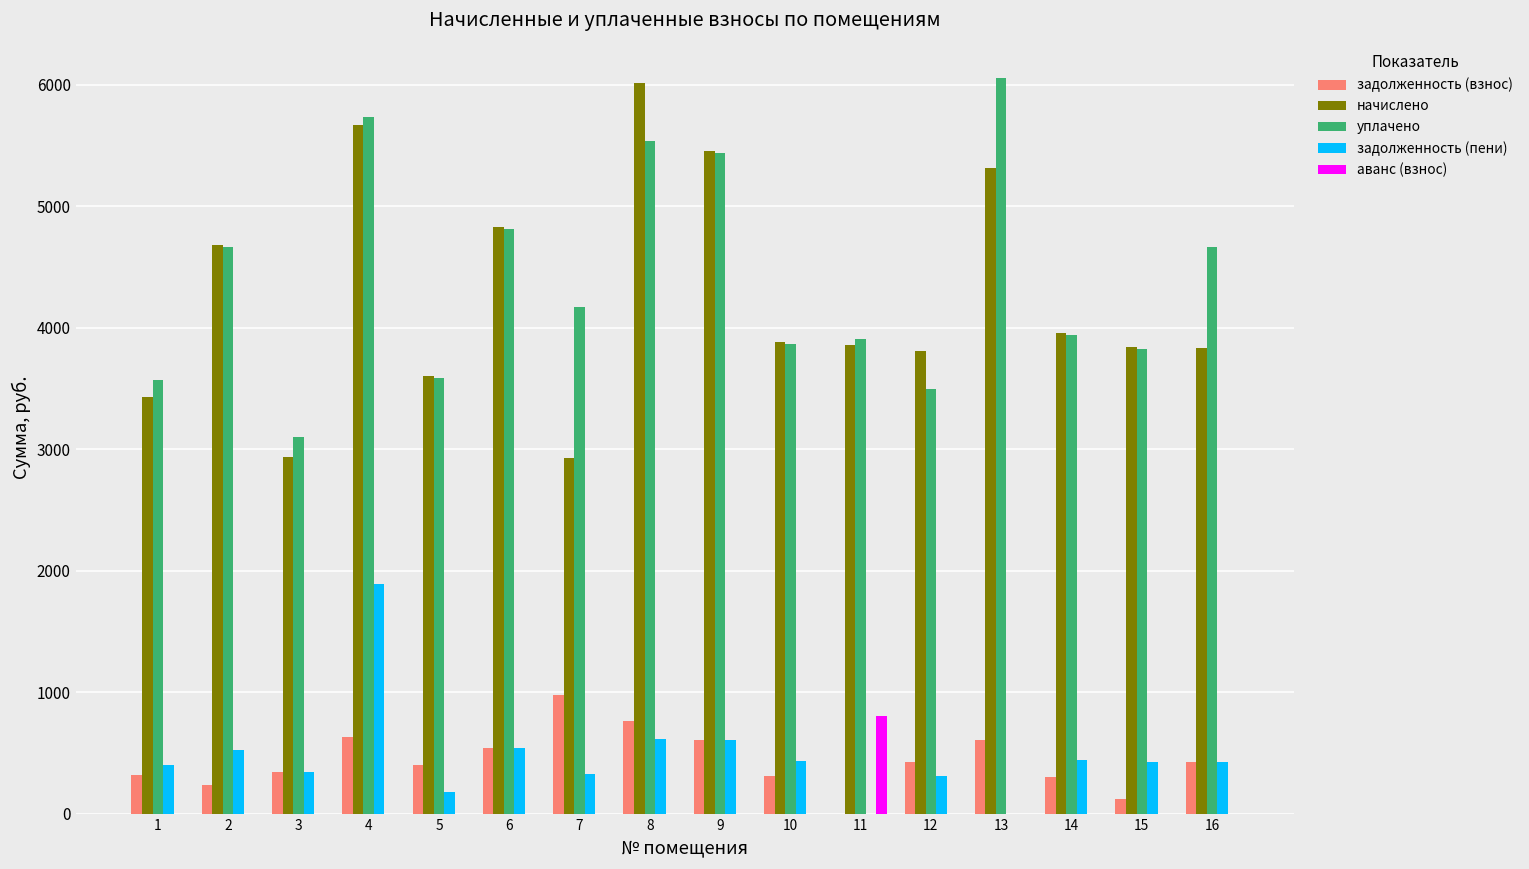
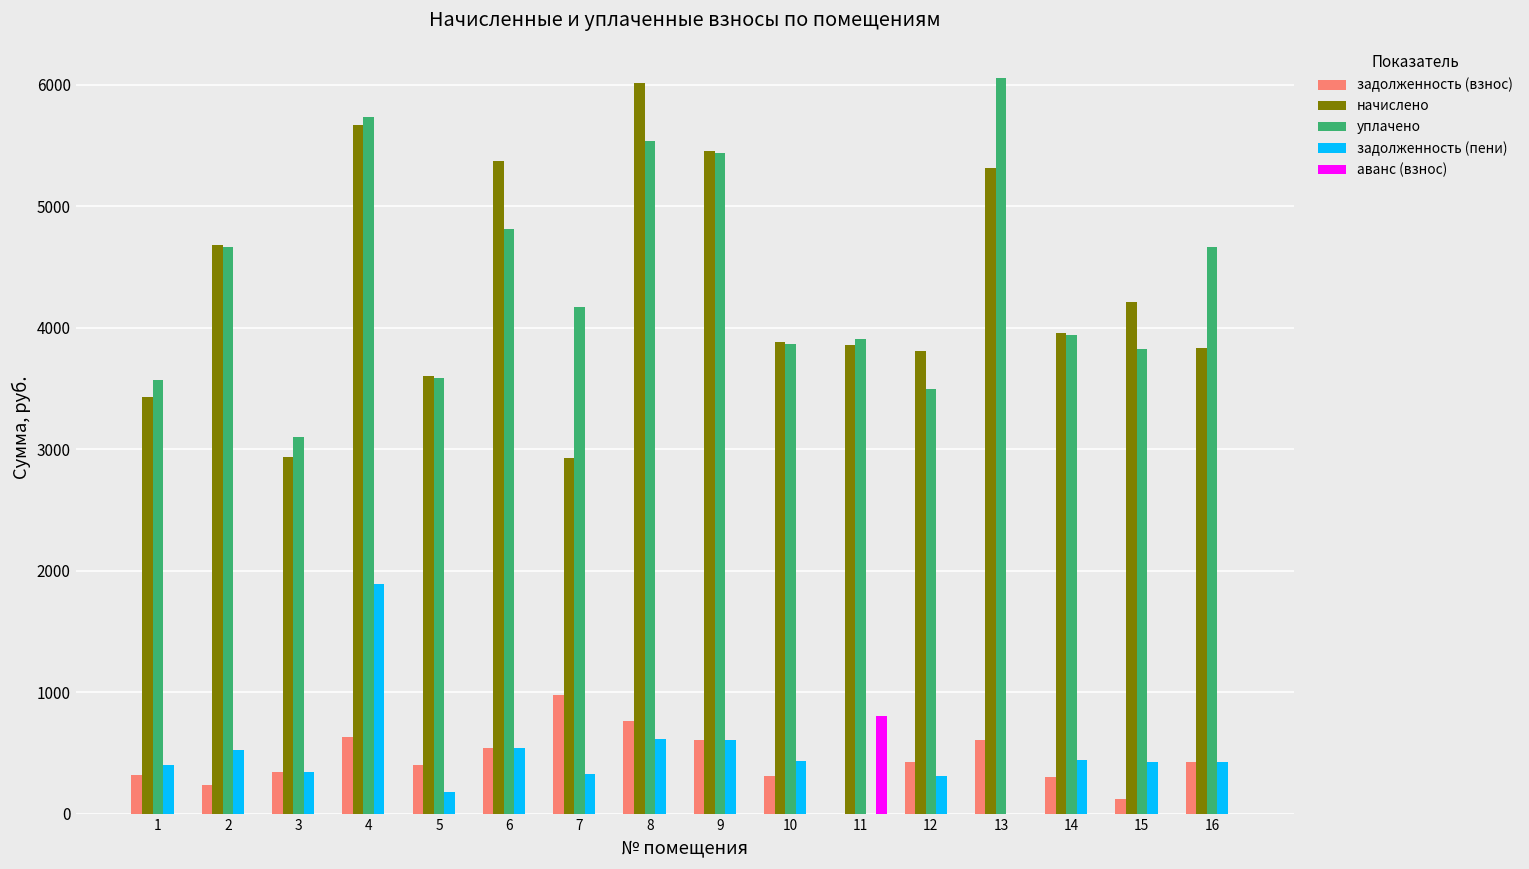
начислено, 6: 4830 -> 5370
начислено, 15: 3840 -> 4210
